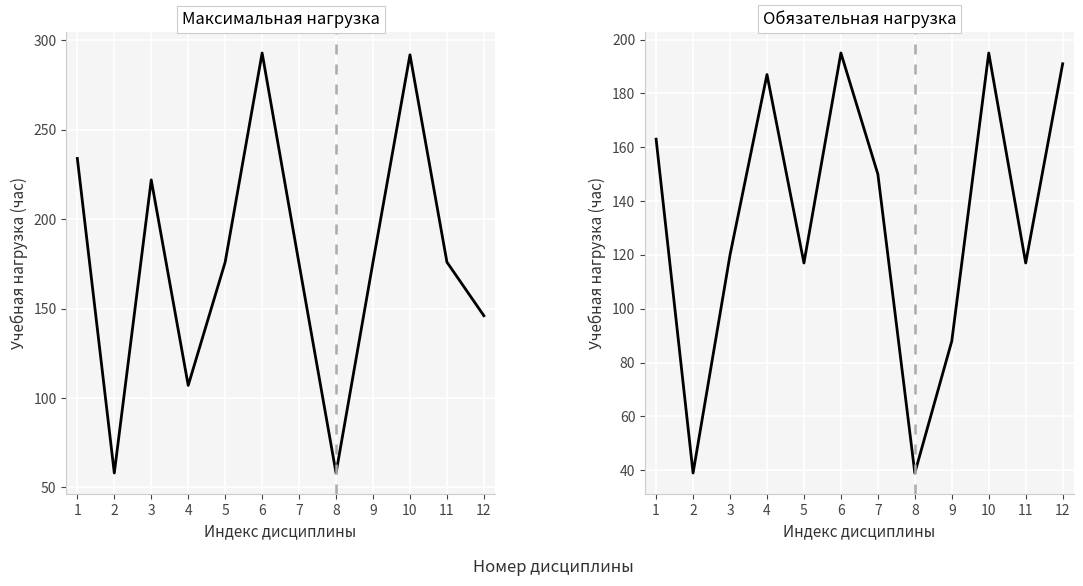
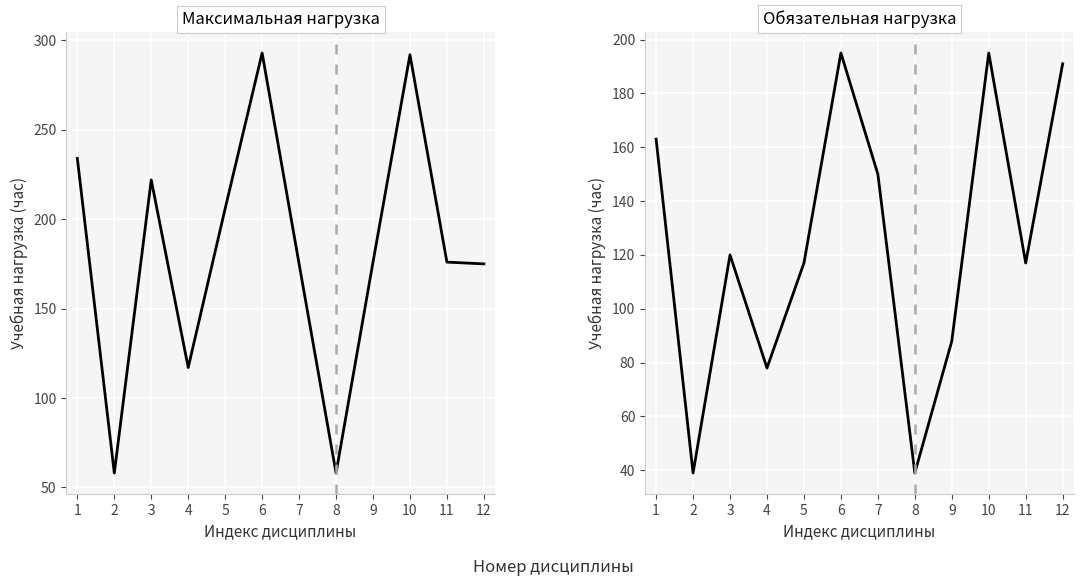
Максимальная нагрузка, 4: 107 -> 117
Максимальная нагрузка, 5: 176 -> 206
Максимальная нагрузка, 12: 146 -> 175
Обязательная нагрузка, 4: 187 -> 78
